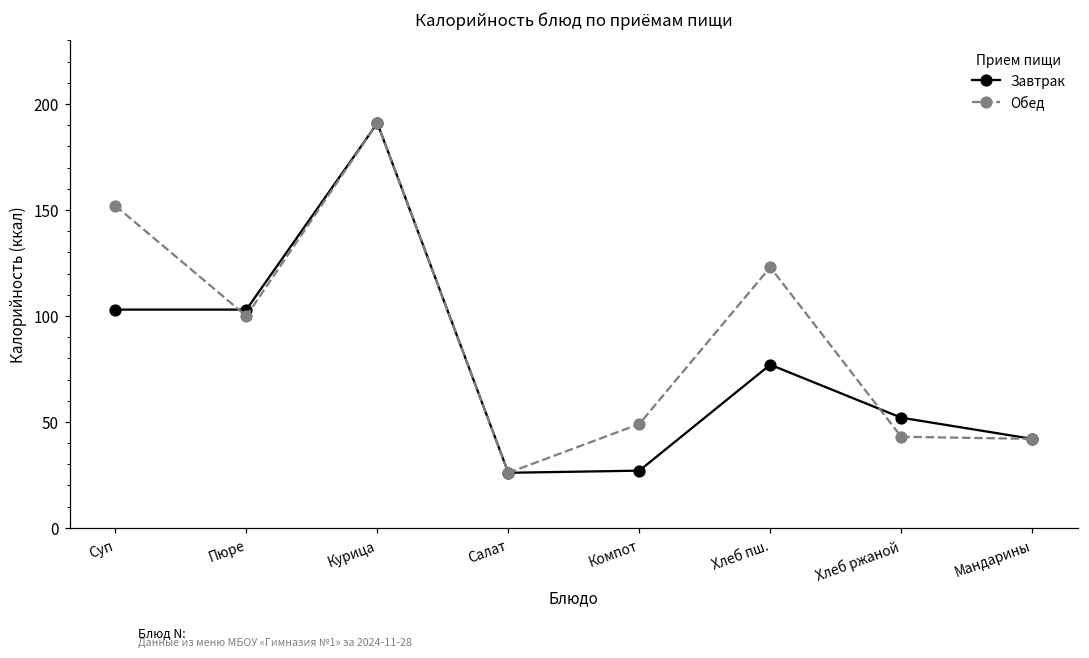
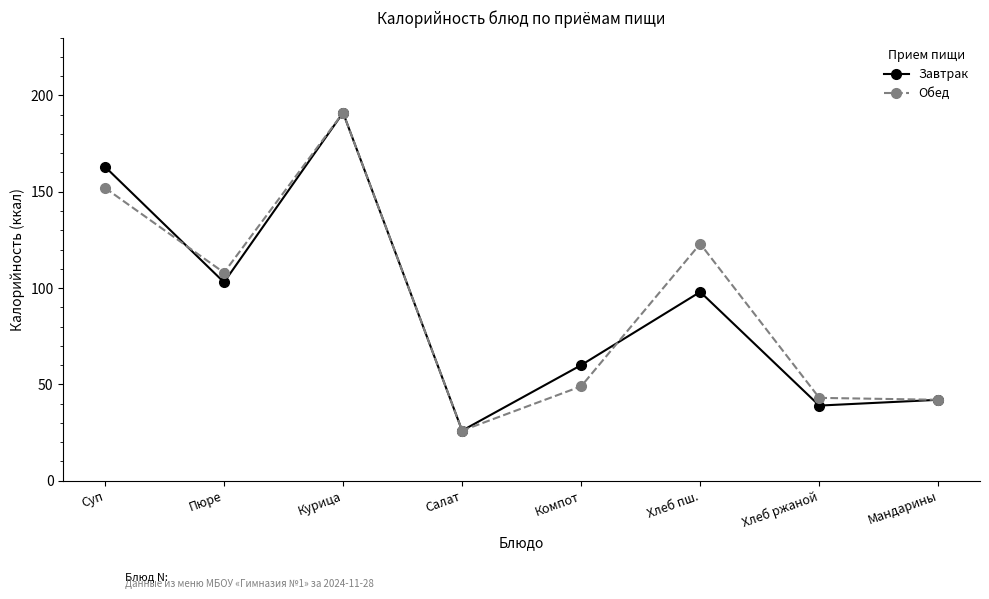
Завтрак, Суп: 103 -> 163
Обед, Пюре: 100 -> 108
Завтрак, Компот: 27 -> 60
Завтрак, Хлеб пш.: 77 -> 98
Завтрак, Хлеб ржаной: 52 -> 39
